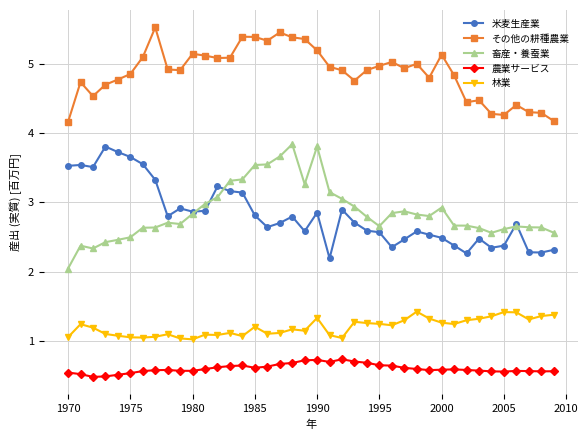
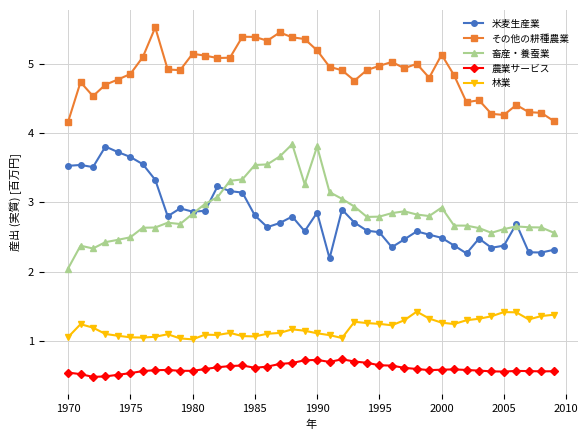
林業, 1985: 1.2 -> 1.1
林業, 1990: 1.3 -> 1.1
畜産・養蚕業, 1995: 2.7 -> 2.8
